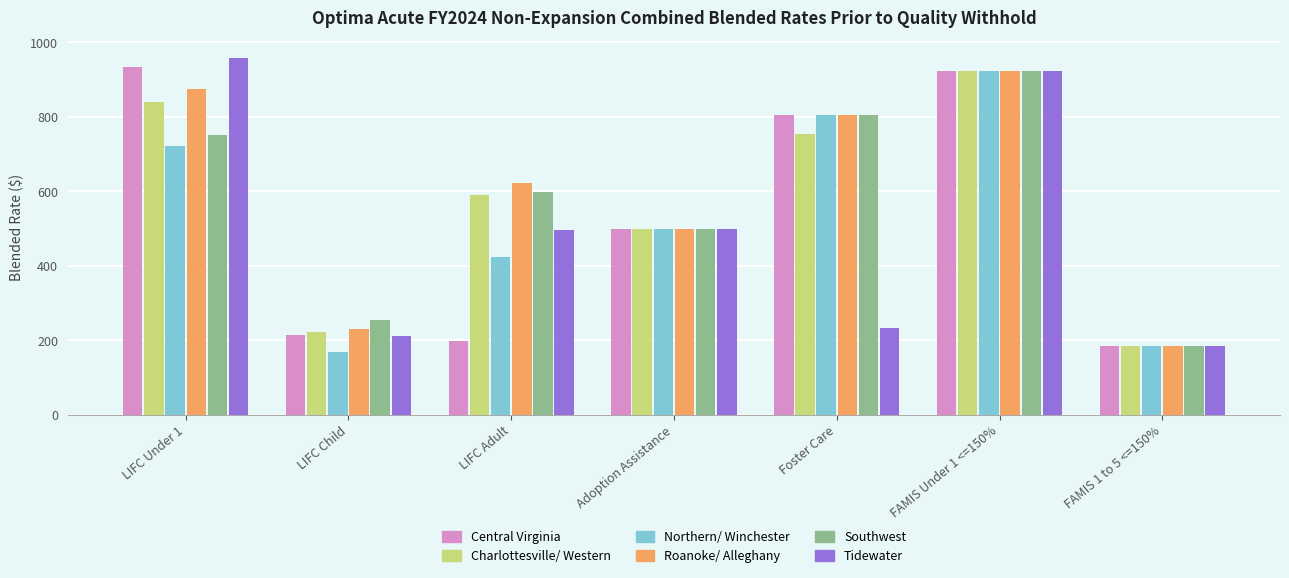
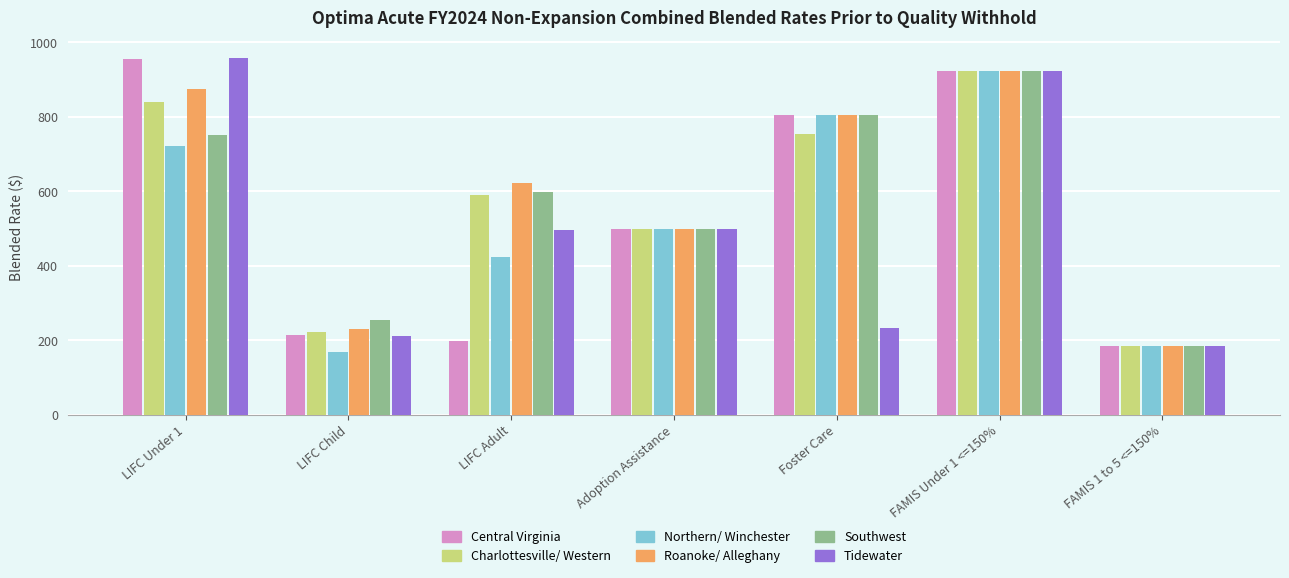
Central Virginia, LIFC Under 1: 930 -> 950
